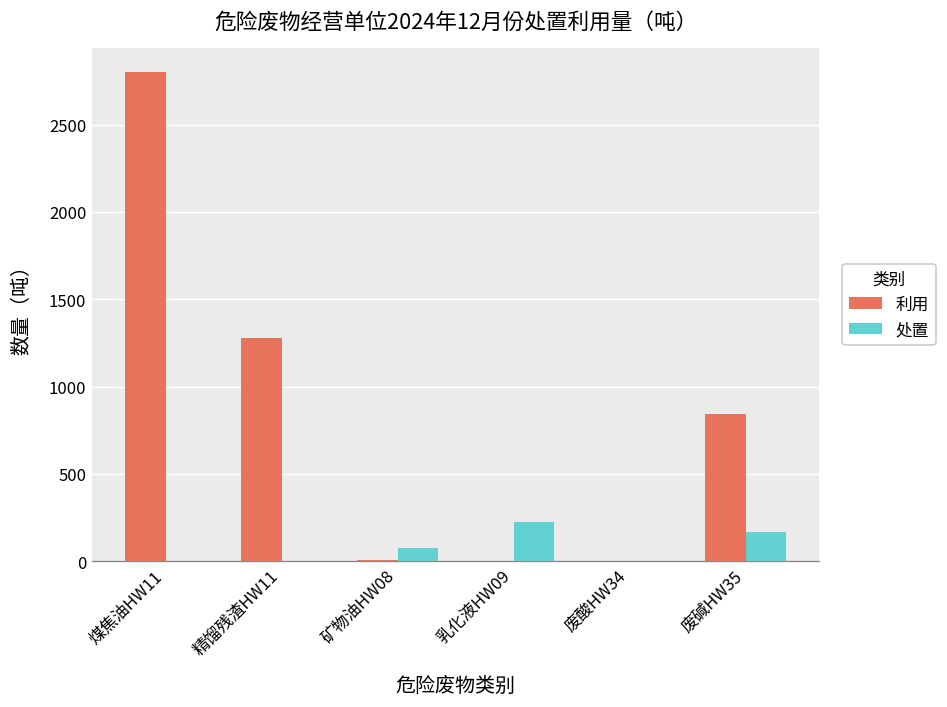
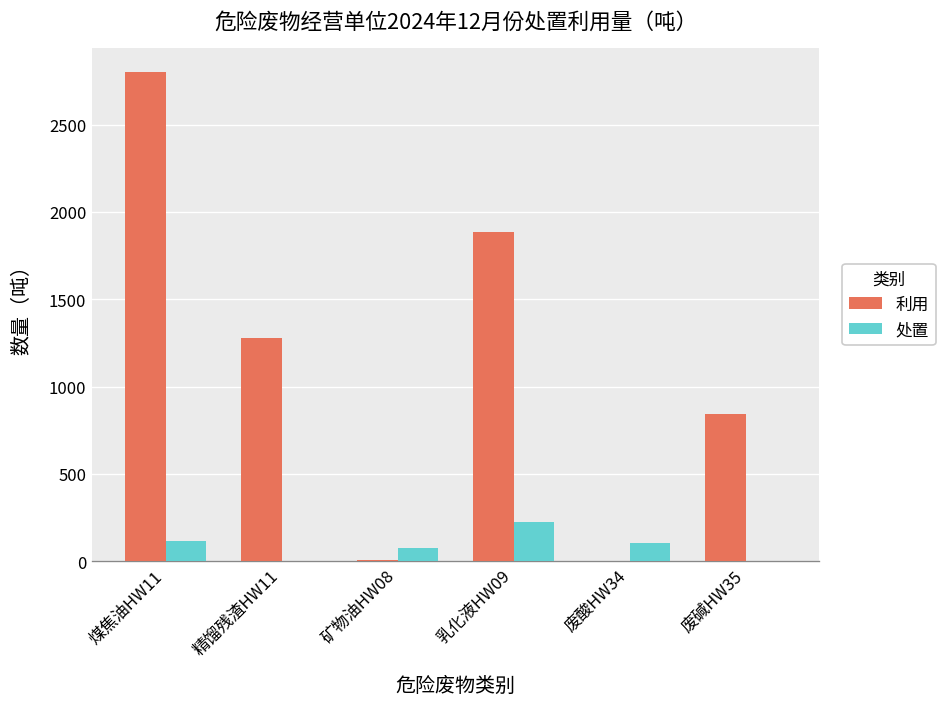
处置, 煤焦油HW11: 0 -> 110
利用, 乳化液HW09: 0 -> 1890
处置, 废酸HW34: 0 -> 100
处置, 废碱HW35: 170 -> 0
